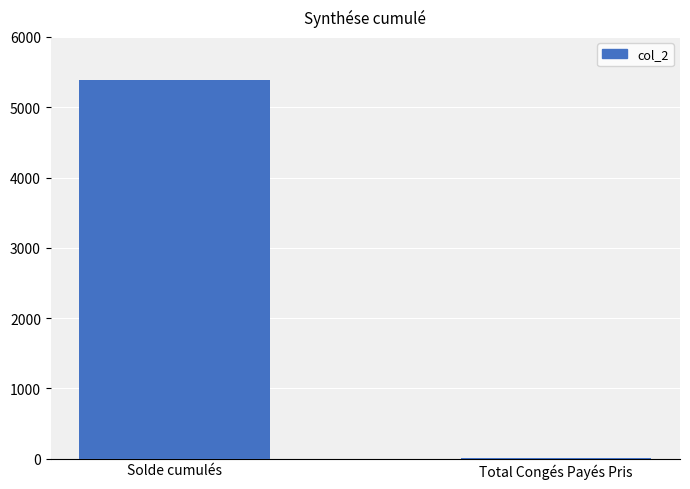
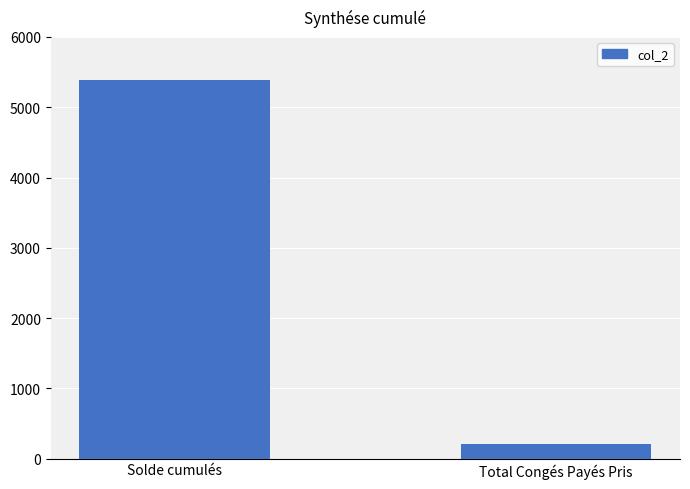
Total Congés Payés Pris: 0 -> 200
